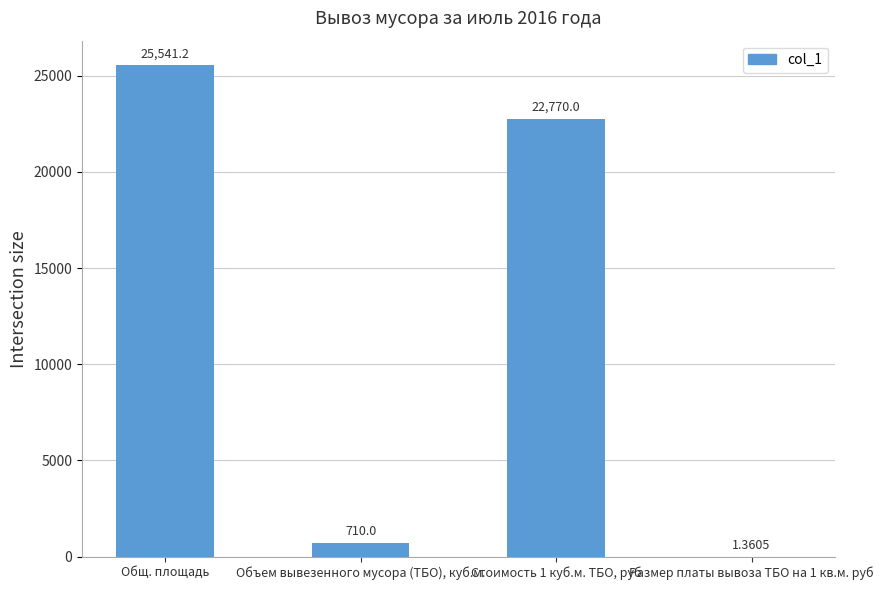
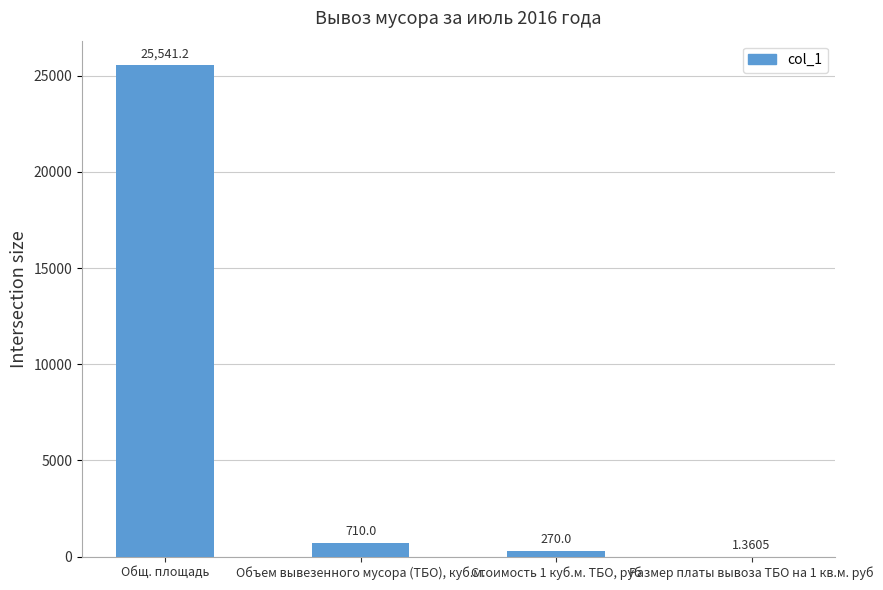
Стоимость 1 куб.м. ТБО, руб: 22,770.0 -> 270.0
